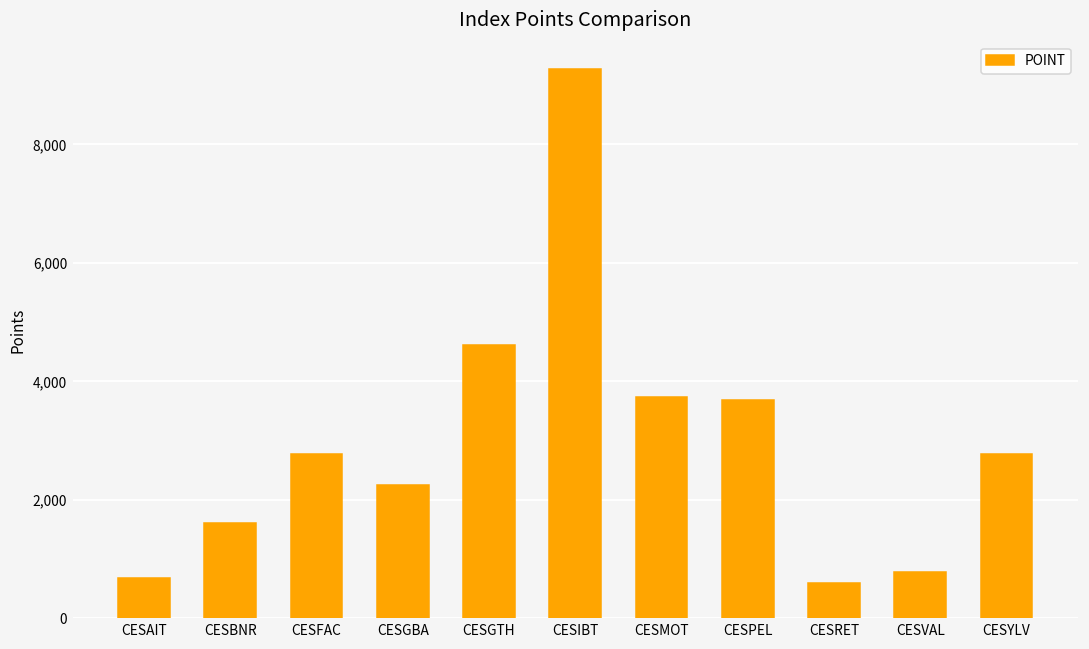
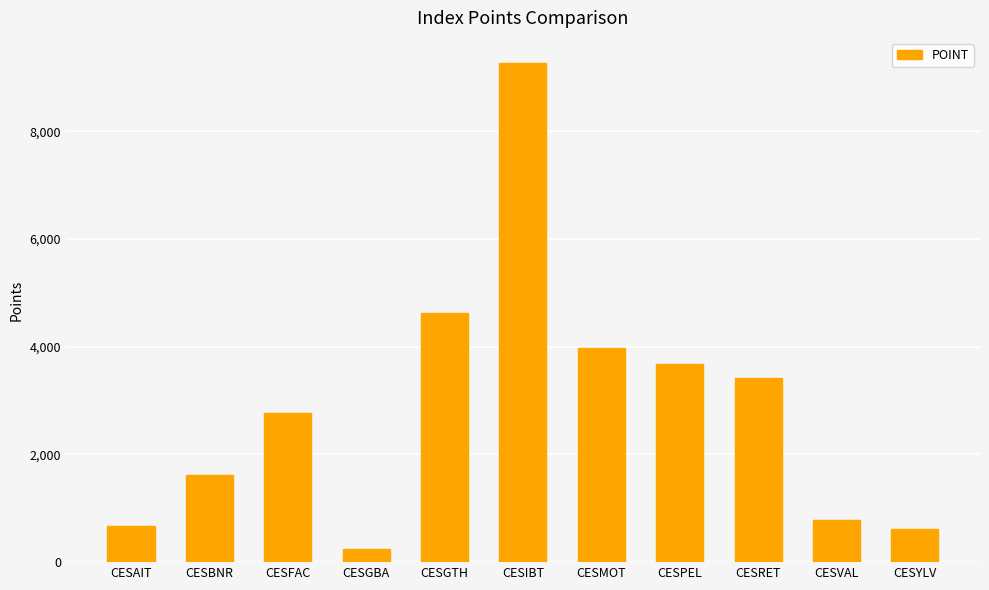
CESGBA: 2,200 -> 200
CESMOT: 3,700 -> 4,000
CESRET: 600 -> 3,400
CESYLV: 2,800 -> 600
